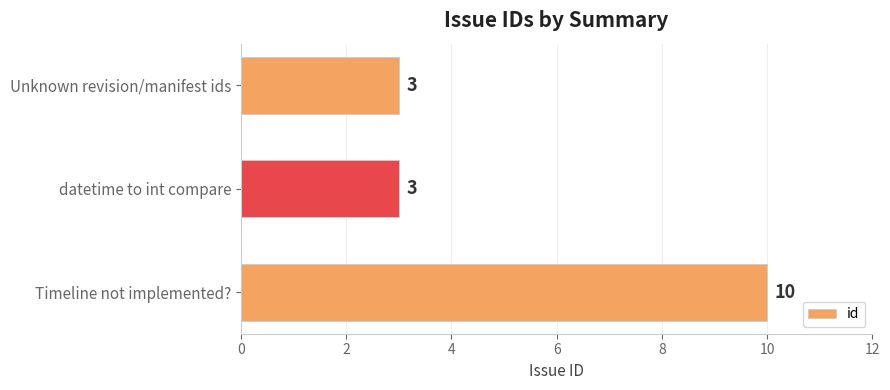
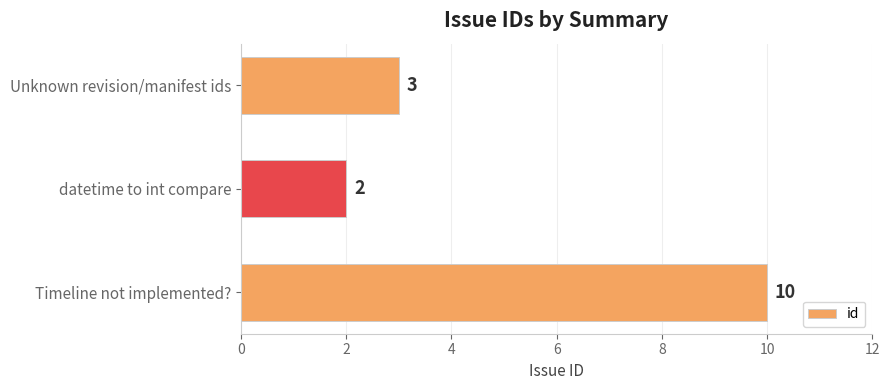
datetime to int compare: 3 -> 2
